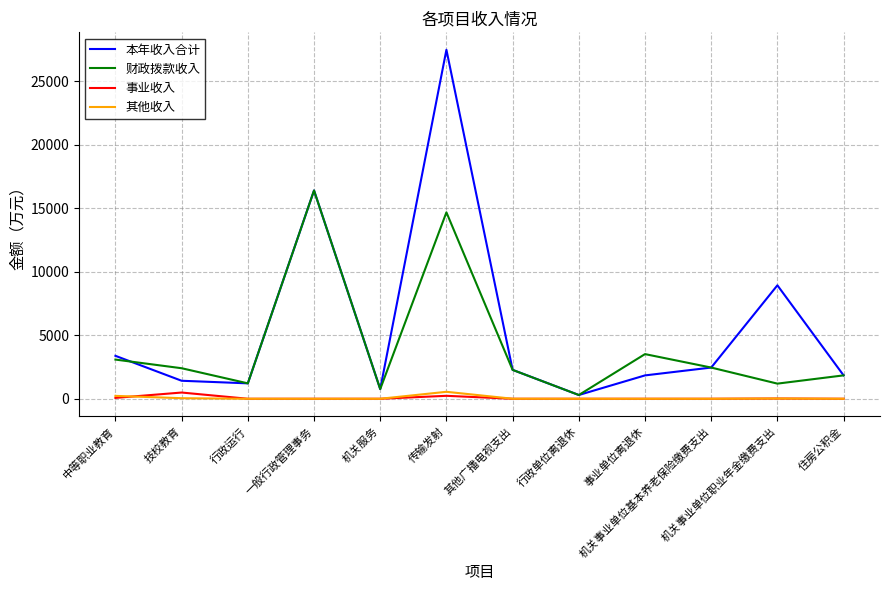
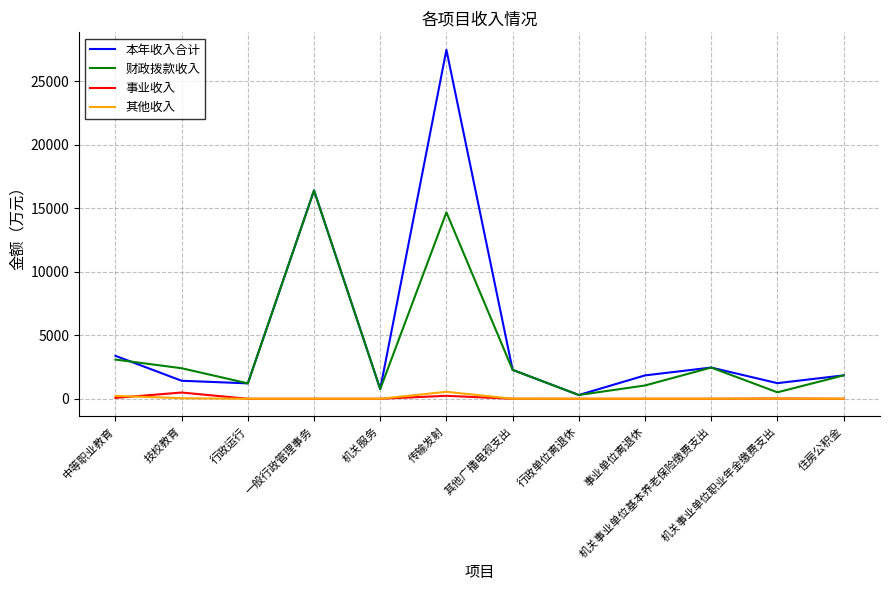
财政拨款收入, 事业单位离退休: 3500 -> 1000
本年收入合计, 机关事业单位职业年金缴费支出: 8900 -> 1200
财政拨款收入, 机关事业单位职业年金缴费支出: 1200 -> 500
